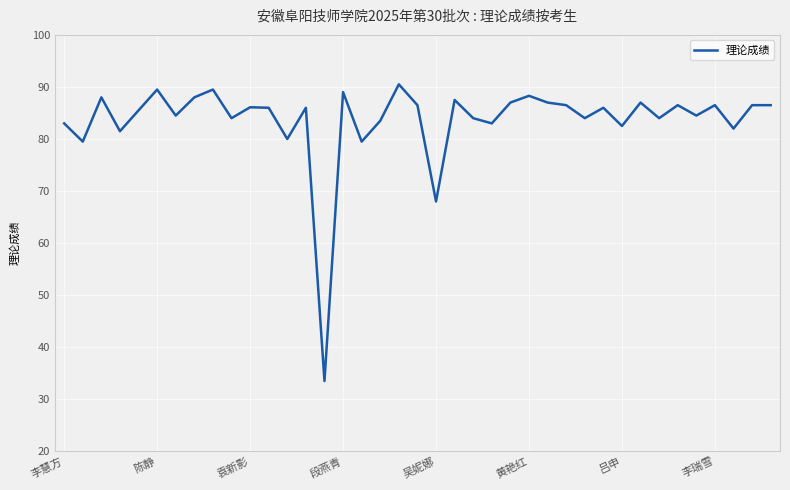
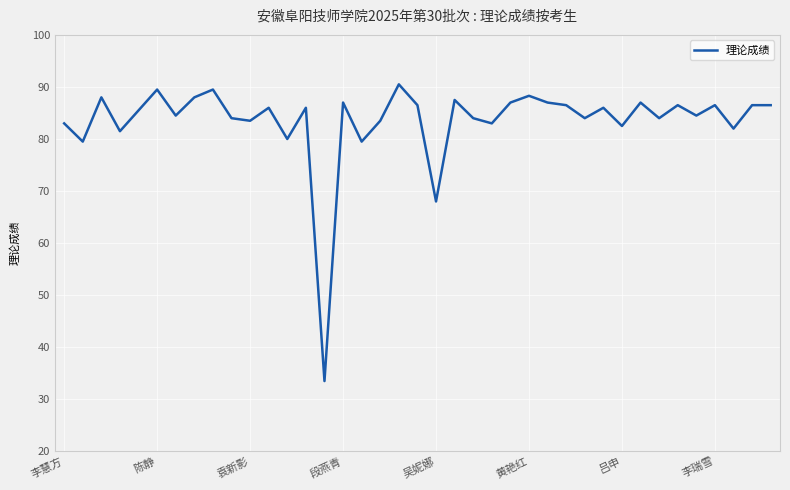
袁新影: 86 -> 84
段燕青: 89 -> 87
